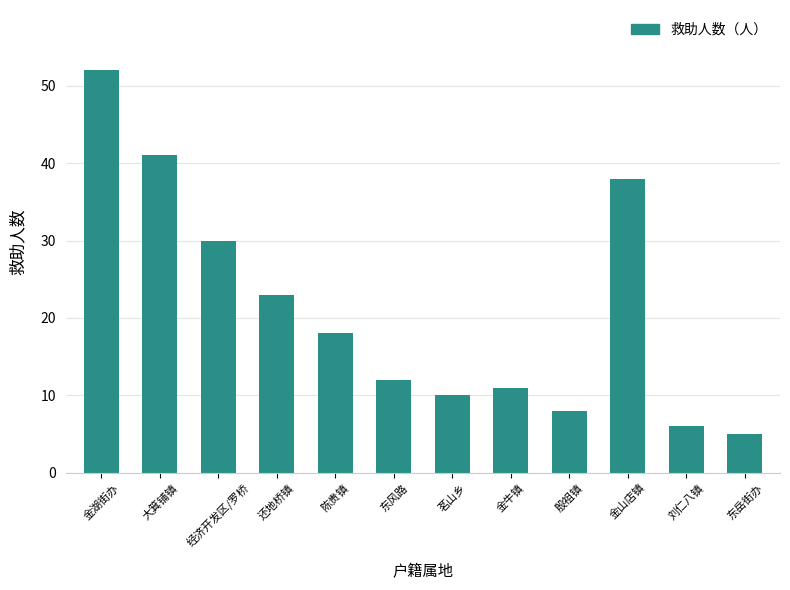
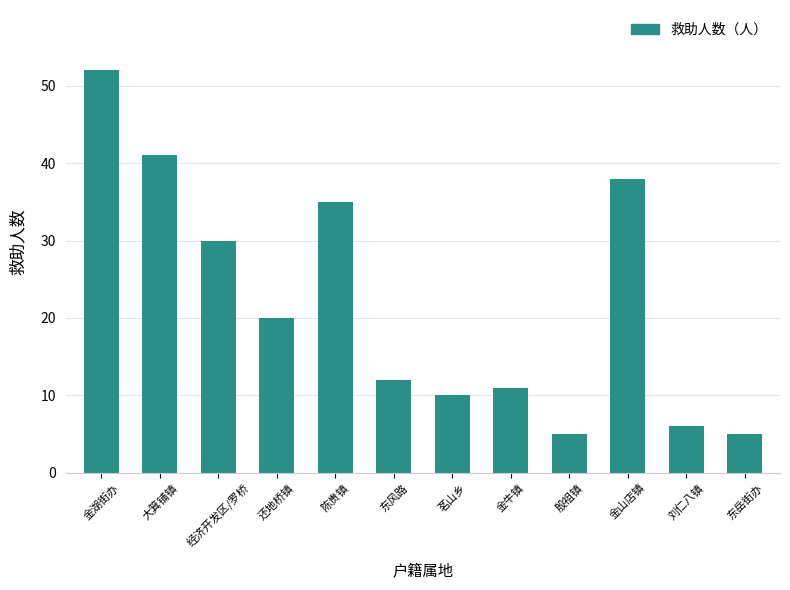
还地桥镇: 23 -> 20
陈贵镇: 18 -> 35
殷祖镇: 8 -> 5
